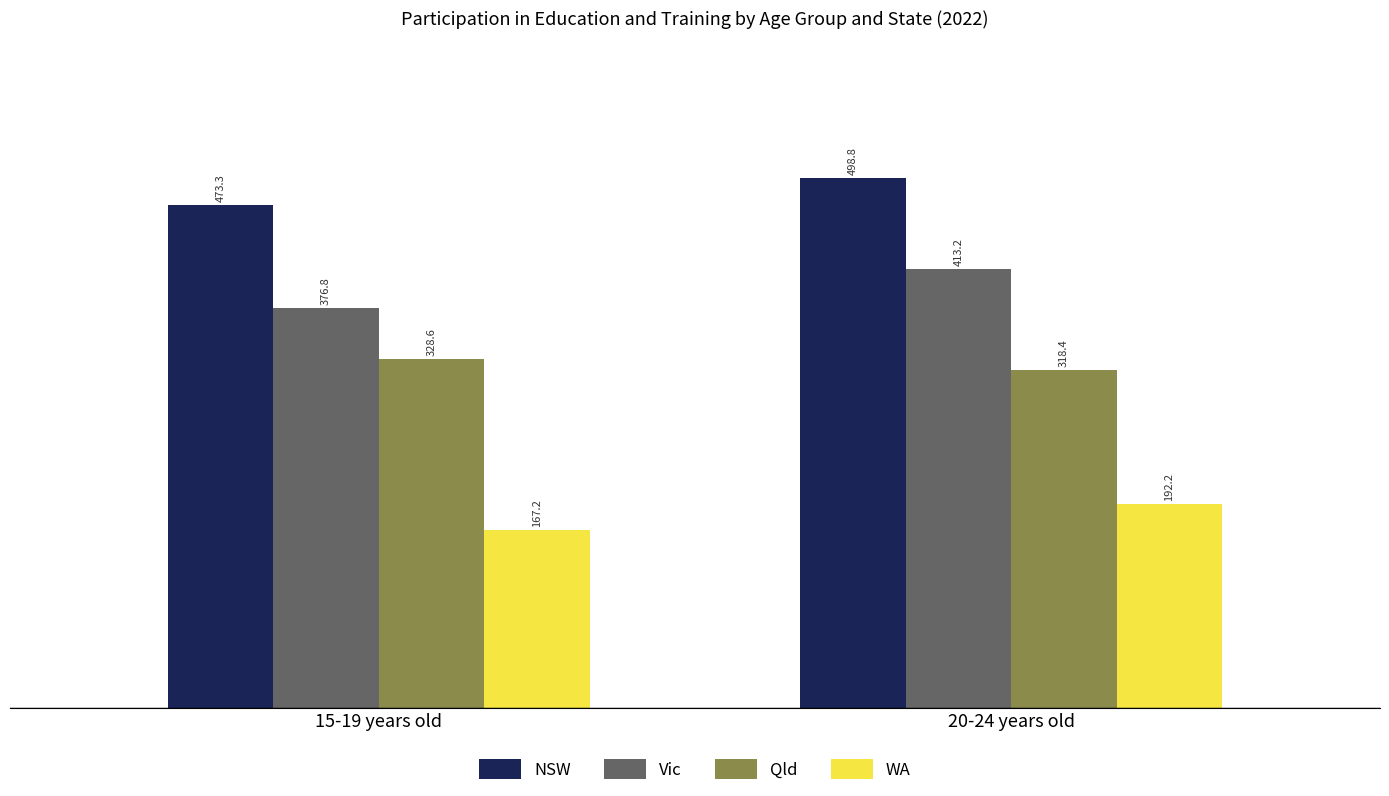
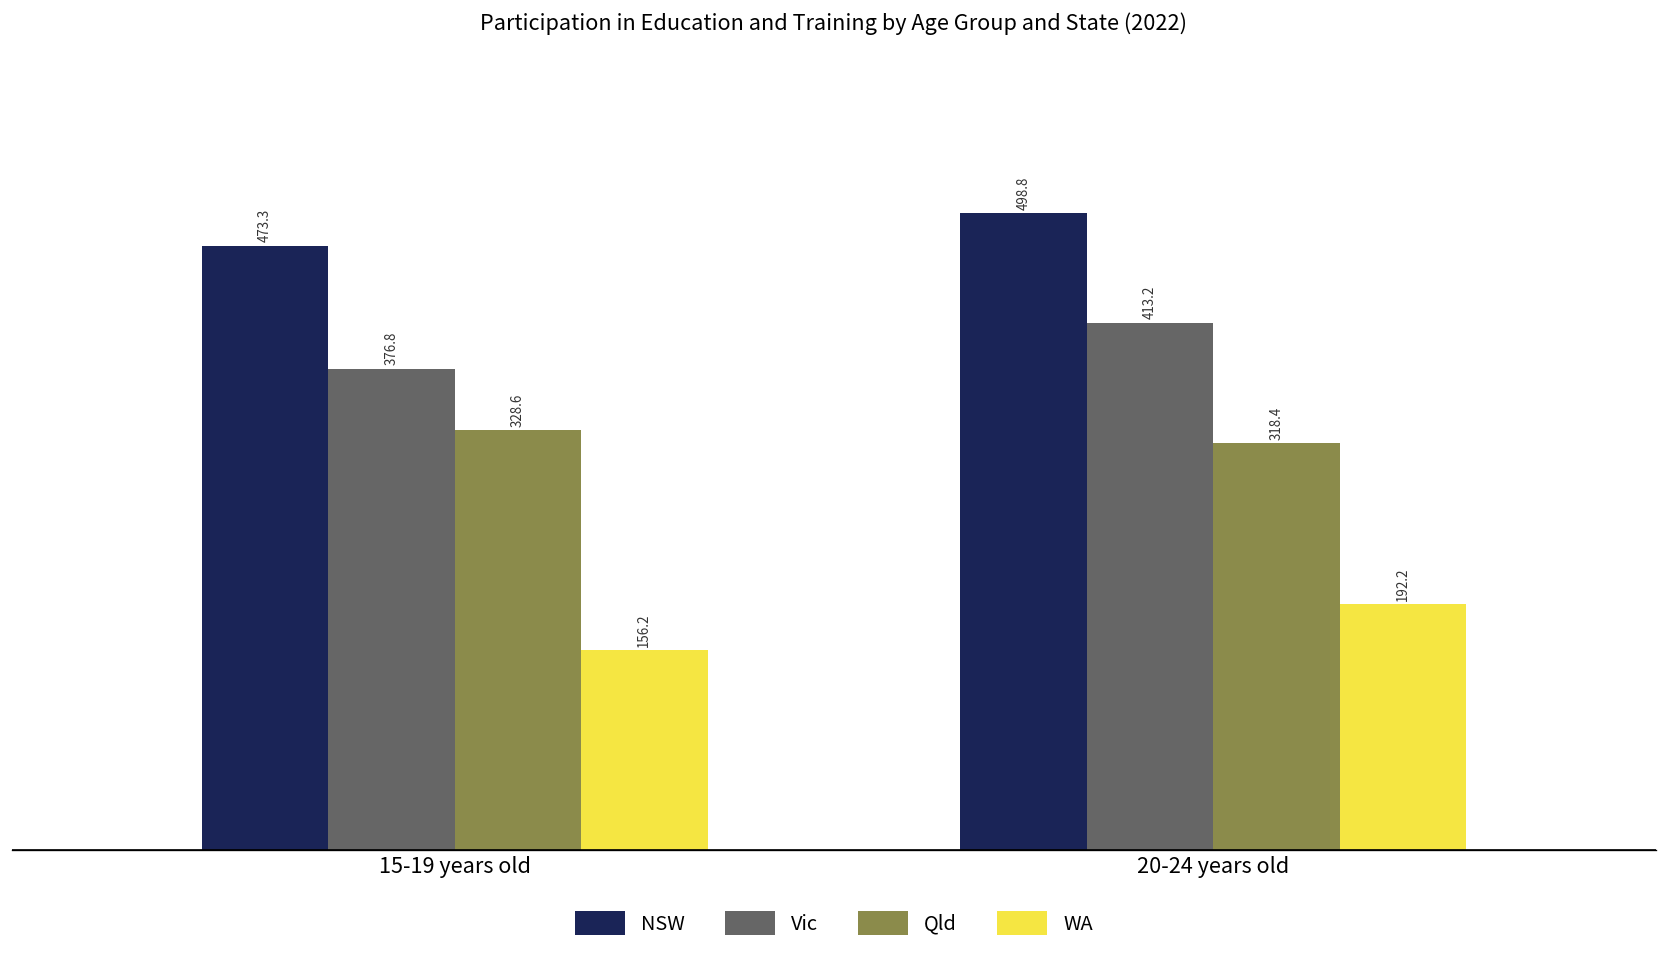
WA, 15-19 years old: 167.2 -> 156.2
